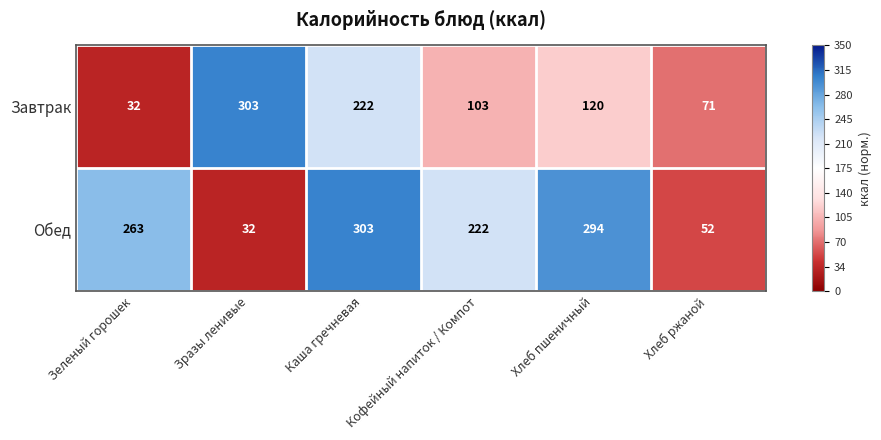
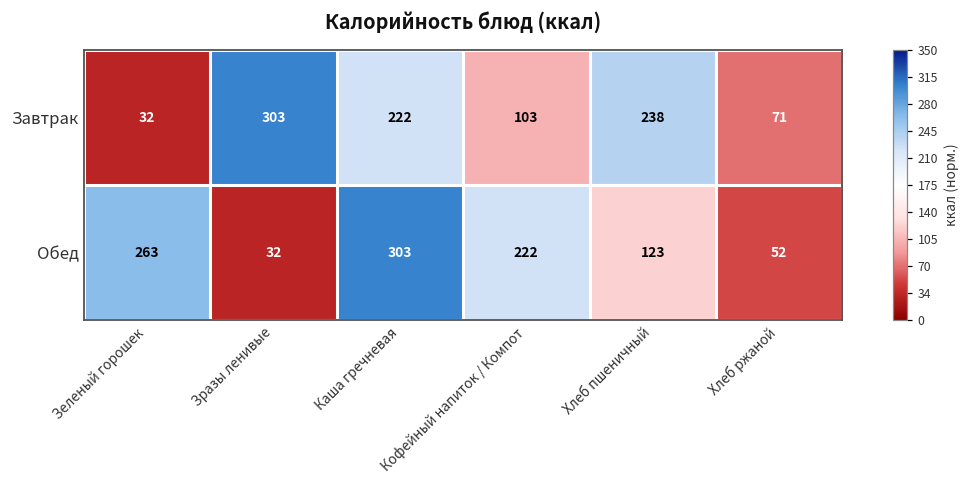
Завтрак, Хлеб пшеничный: 120 -> 238
Обед, Хлеб пшеничный: 294 -> 123
